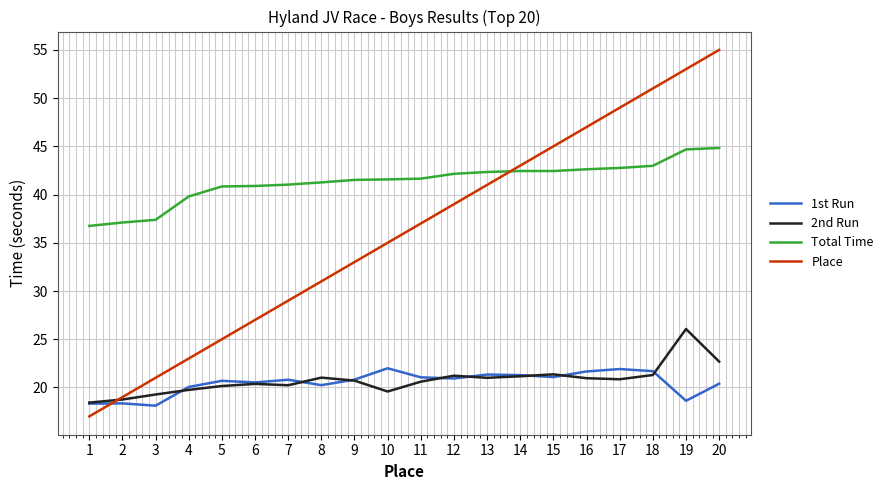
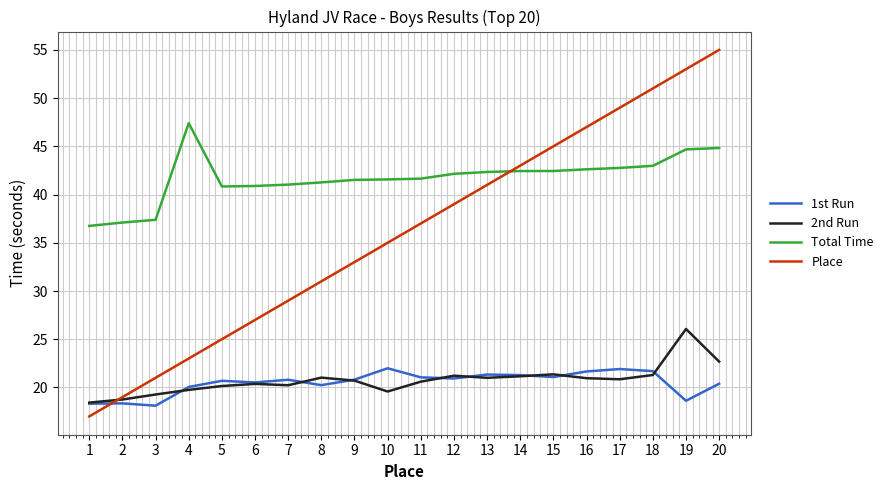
Total Time, 4: 40 -> 47
